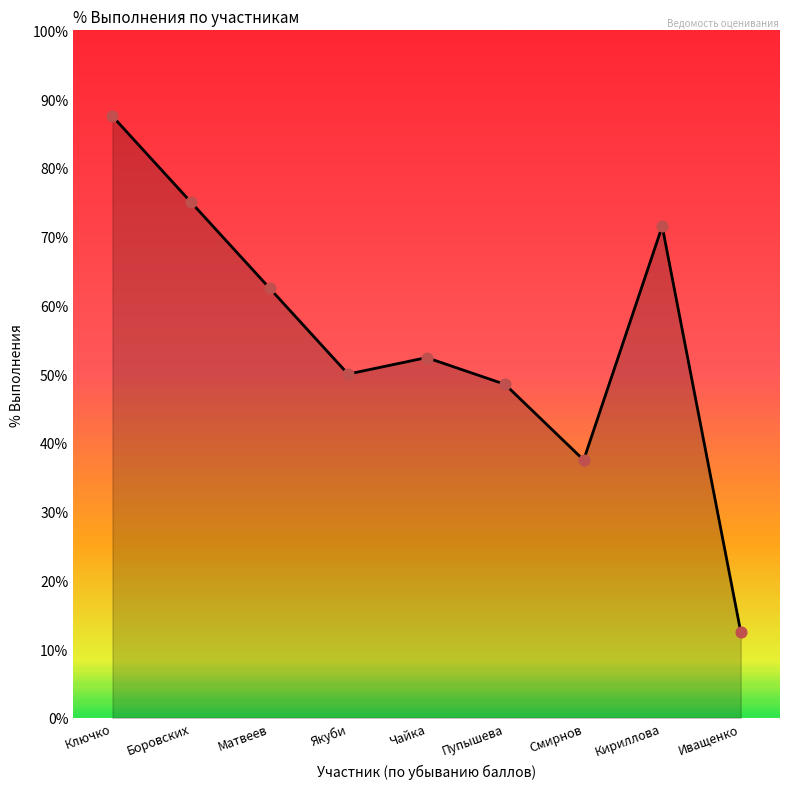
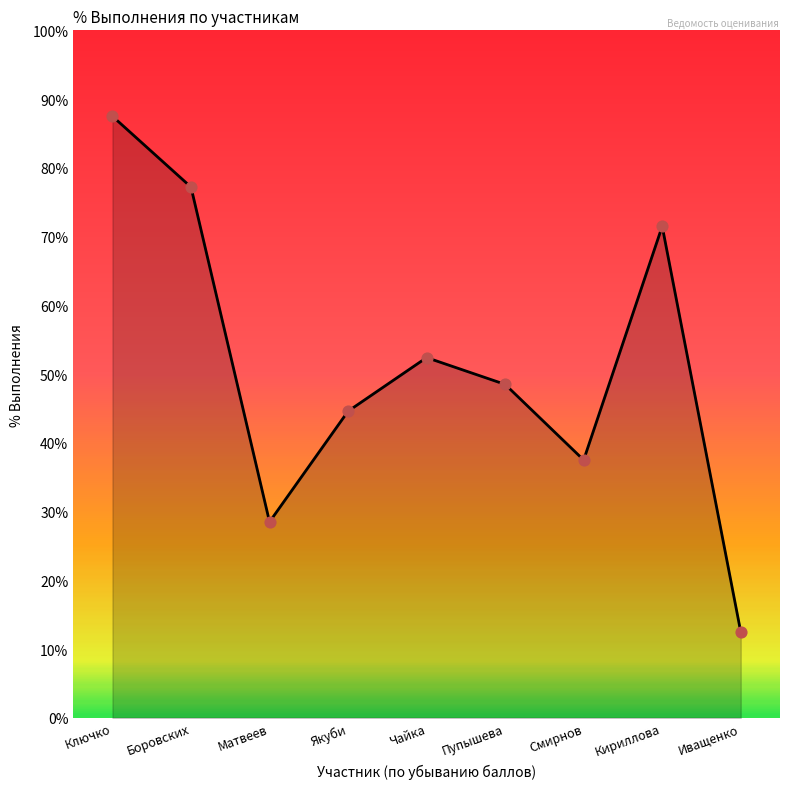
Боровских: 75% -> 77%
Матвеев: 63% -> 29%
Якуби: 50% -> 45%
